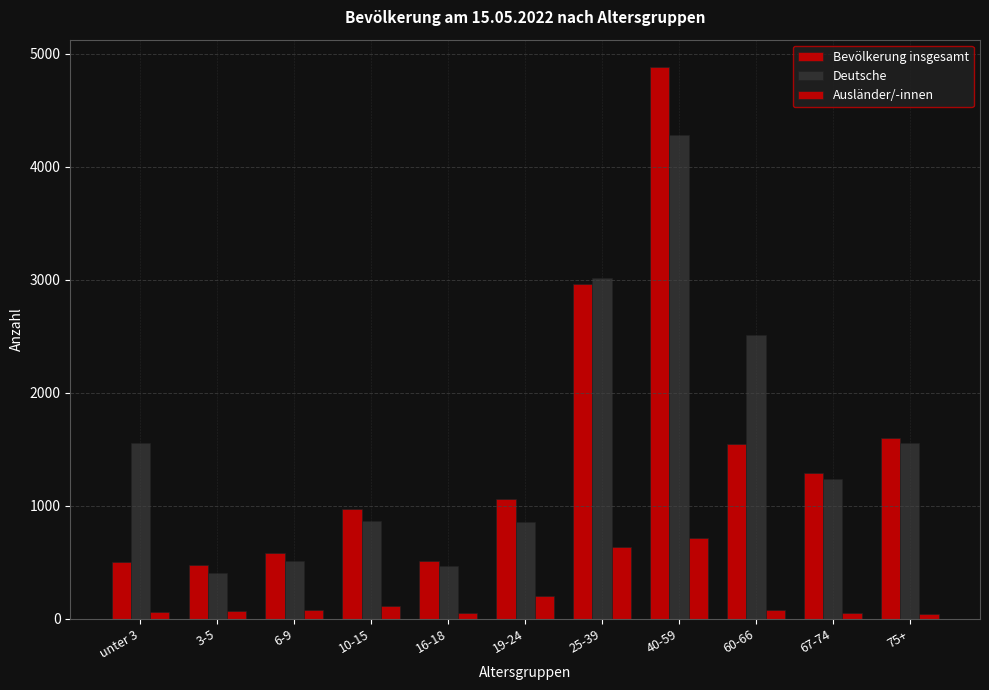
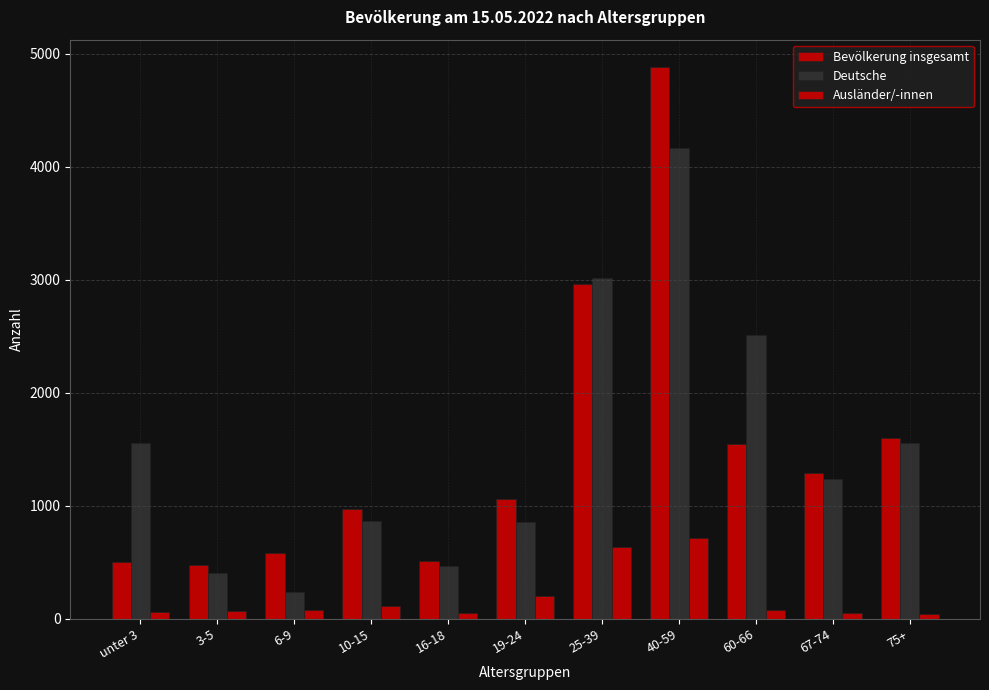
Deutsche, 6-9: 510 -> 240
Deutsche, 40-59: 4280 -> 4160
